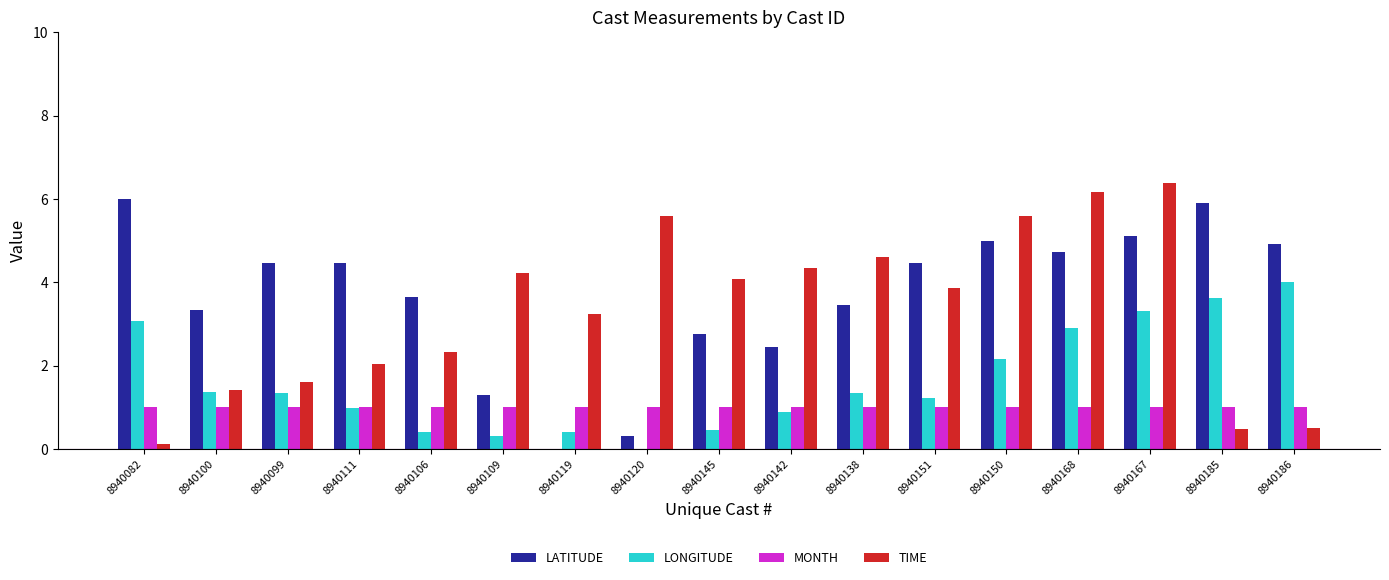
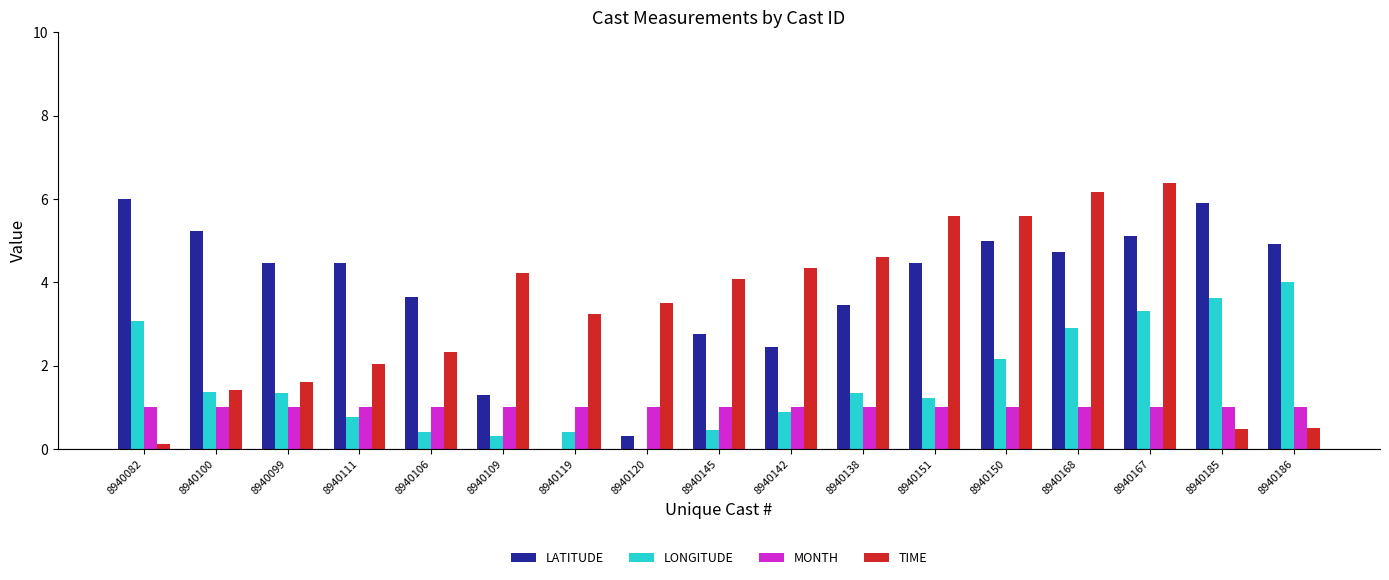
LATITUDE, 8940100: 3.3 -> 5.2
LONGITUDE, 8940111: 1.0 -> 0.8
TIME, 8940120: 5.6 -> 3.5
TIME, 8940151: 3.9 -> 5.6
